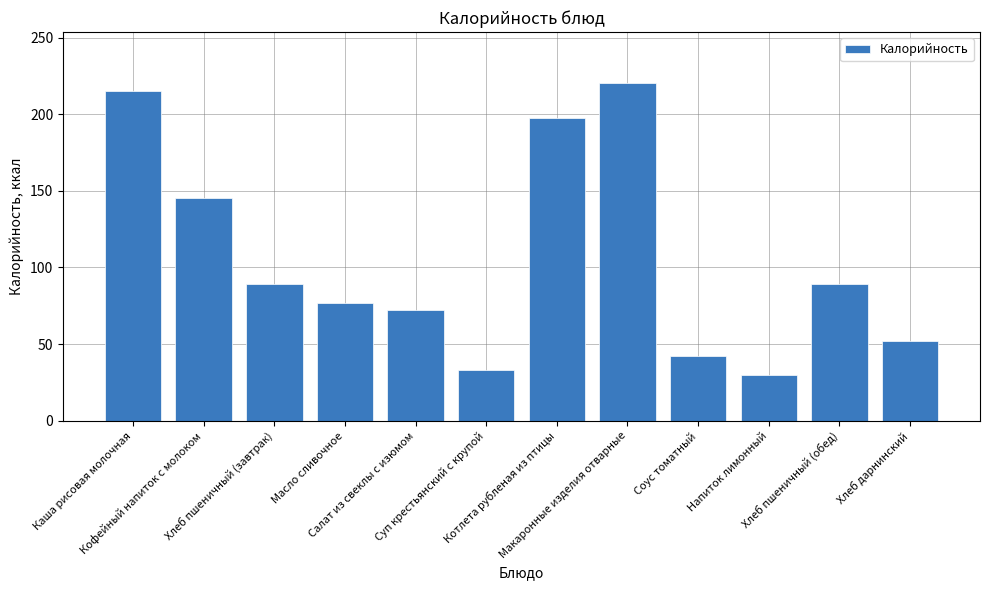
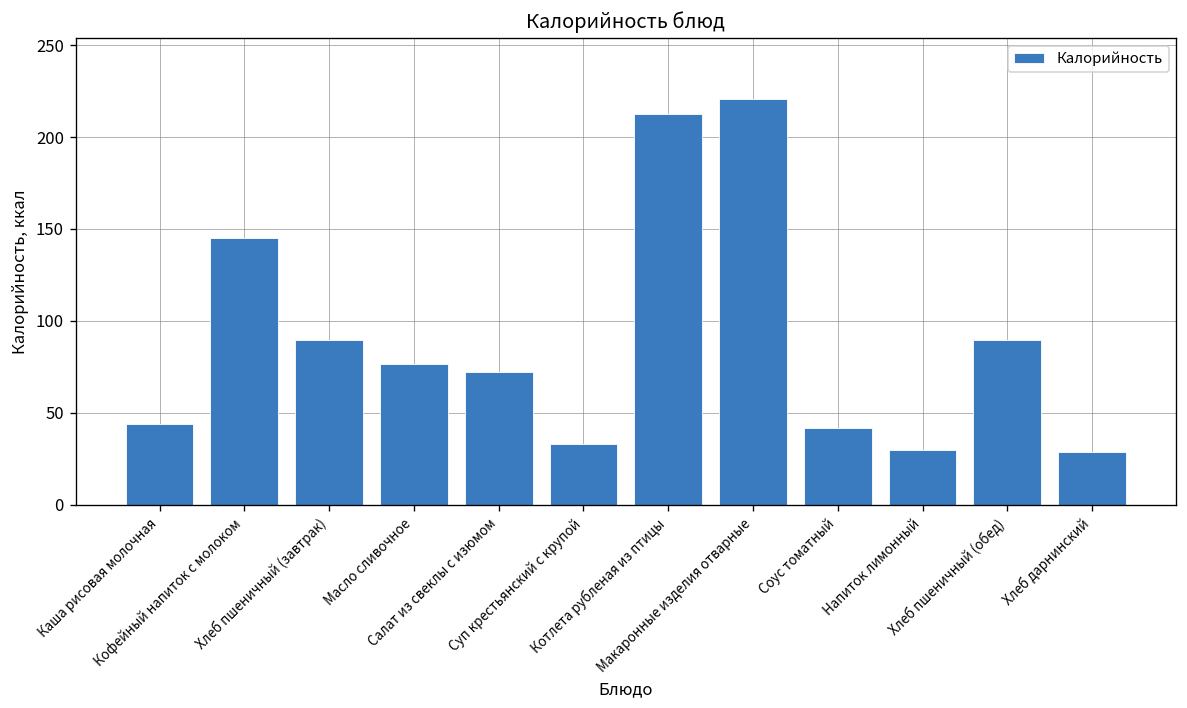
Каша рисовая молочная: 215 -> 44
Котлета рубленая из птицы: 198 -> 212
Хлеб дарнинский: 52 -> 29
